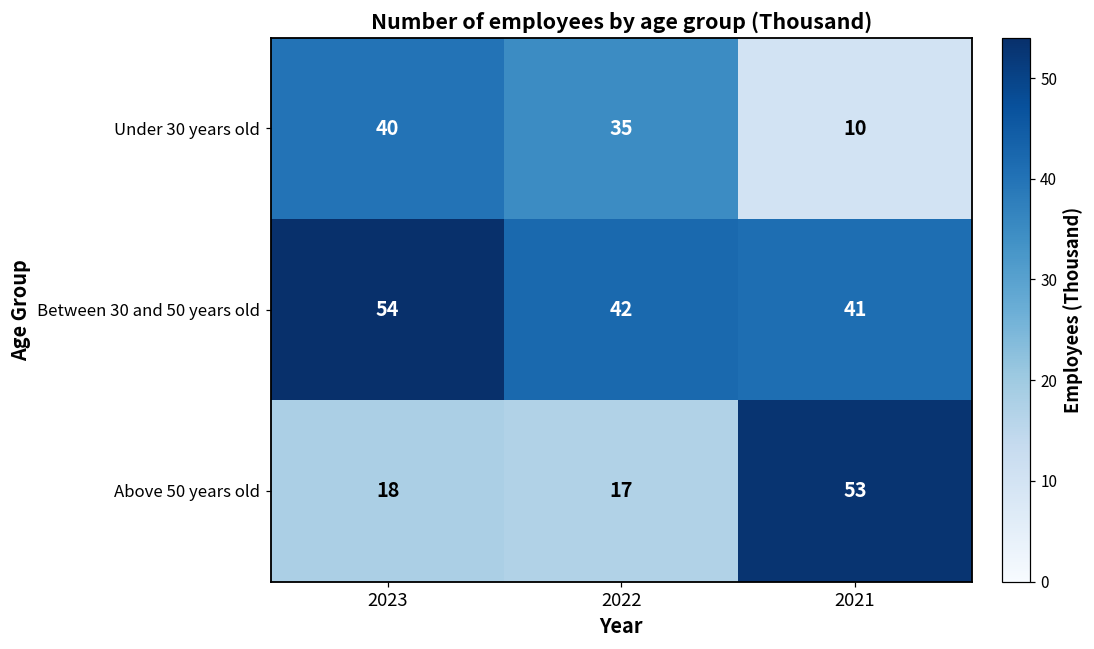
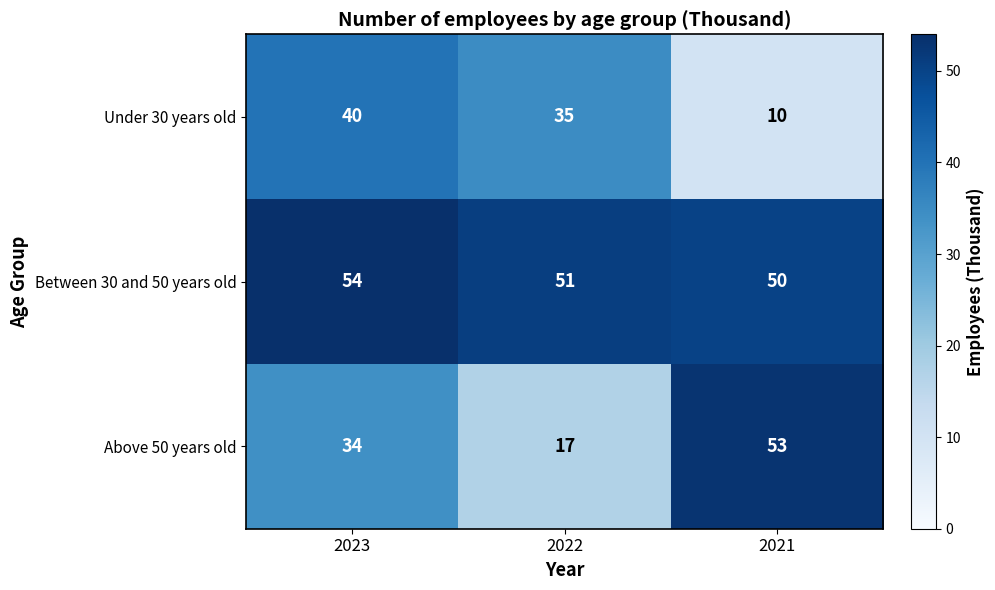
Between 30 and 50 years old, 2022: 42 -> 51
Between 30 and 50 years old, 2021: 41 -> 50
Above 50 years old, 2023: 18 -> 34
